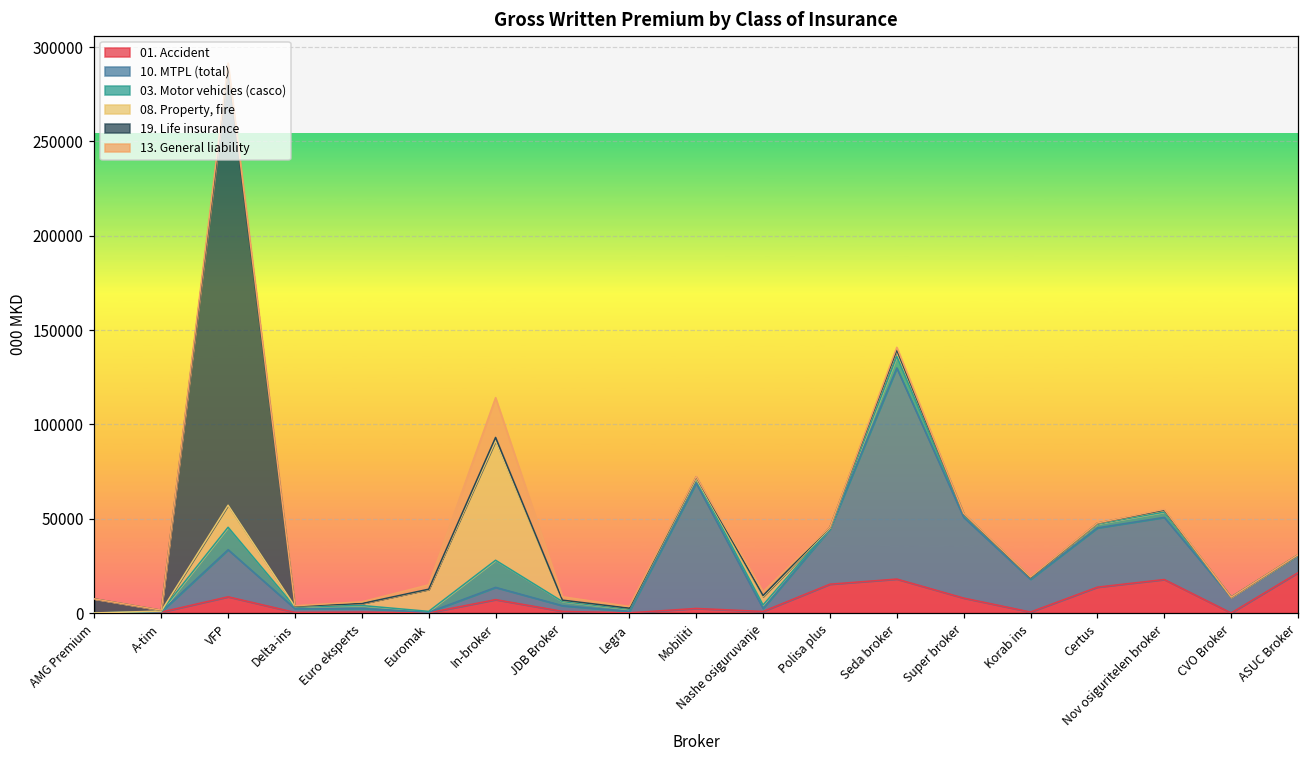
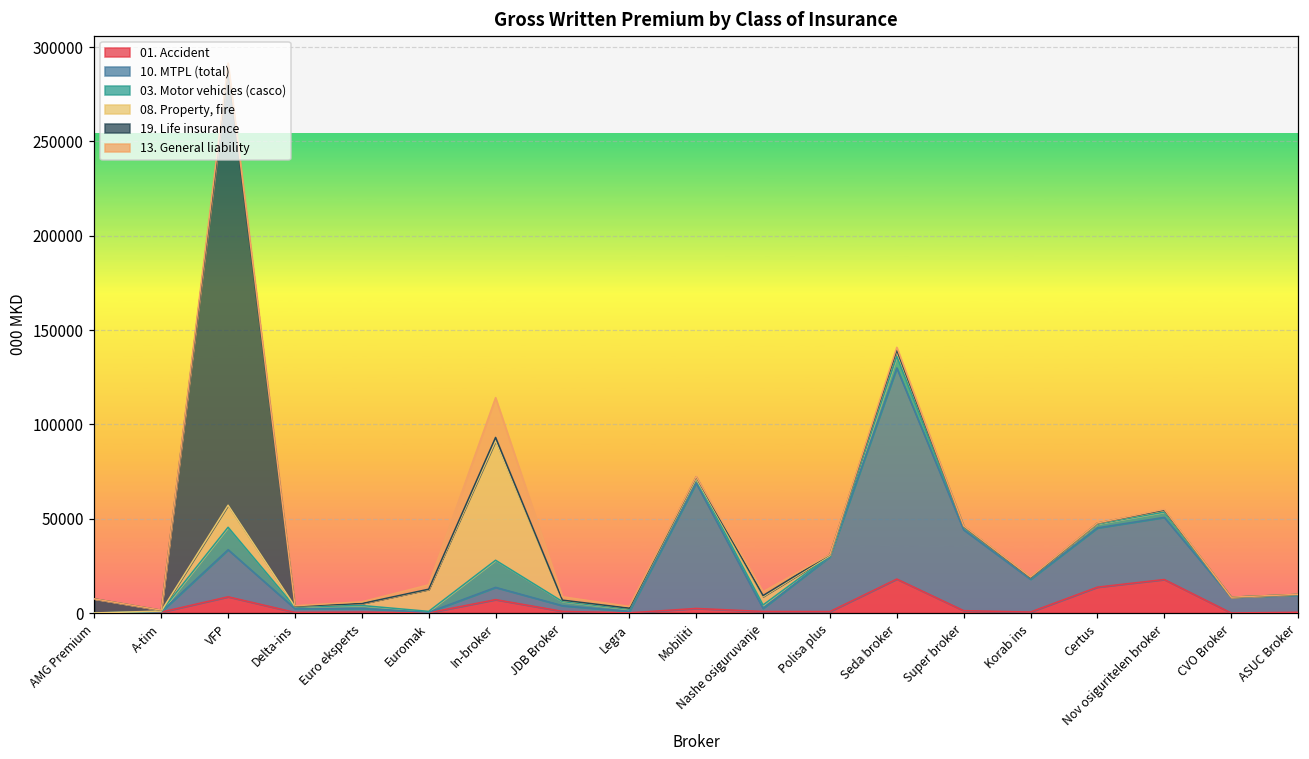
01. Accident, Polisa plus: 15000 -> 1000
01. Accident, Super broker: 8000 -> 1000
01. Accident, ASUC Broker: 21000 -> 0
